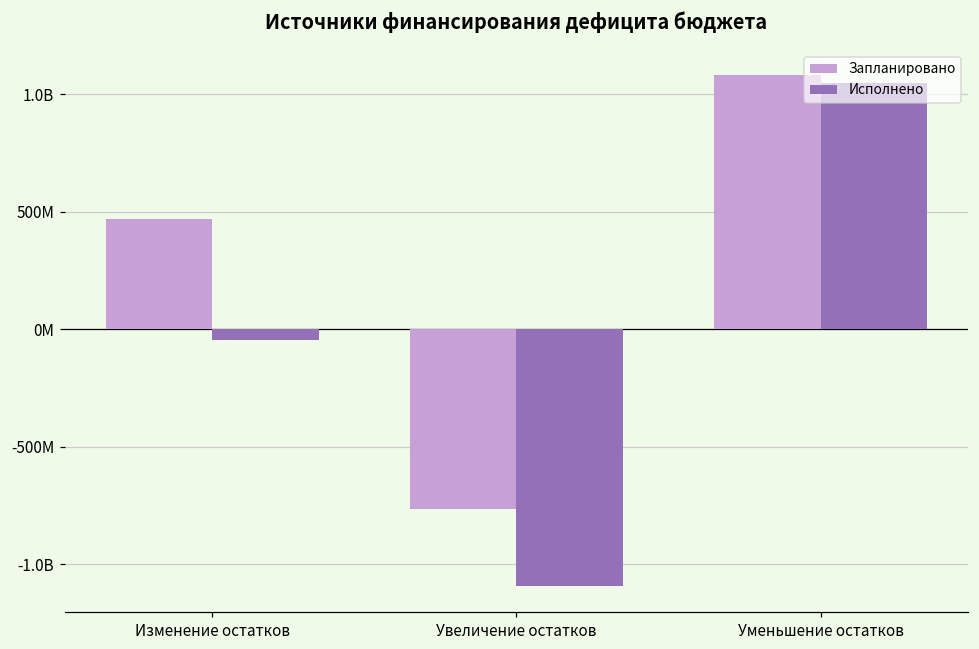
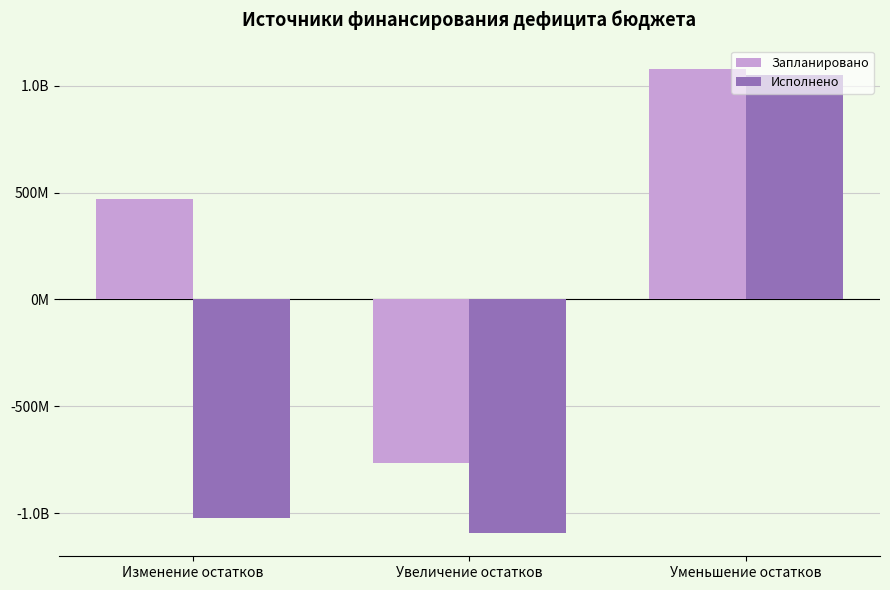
Исполнено, Изменение остатков: -40000000 -> -1020000000
